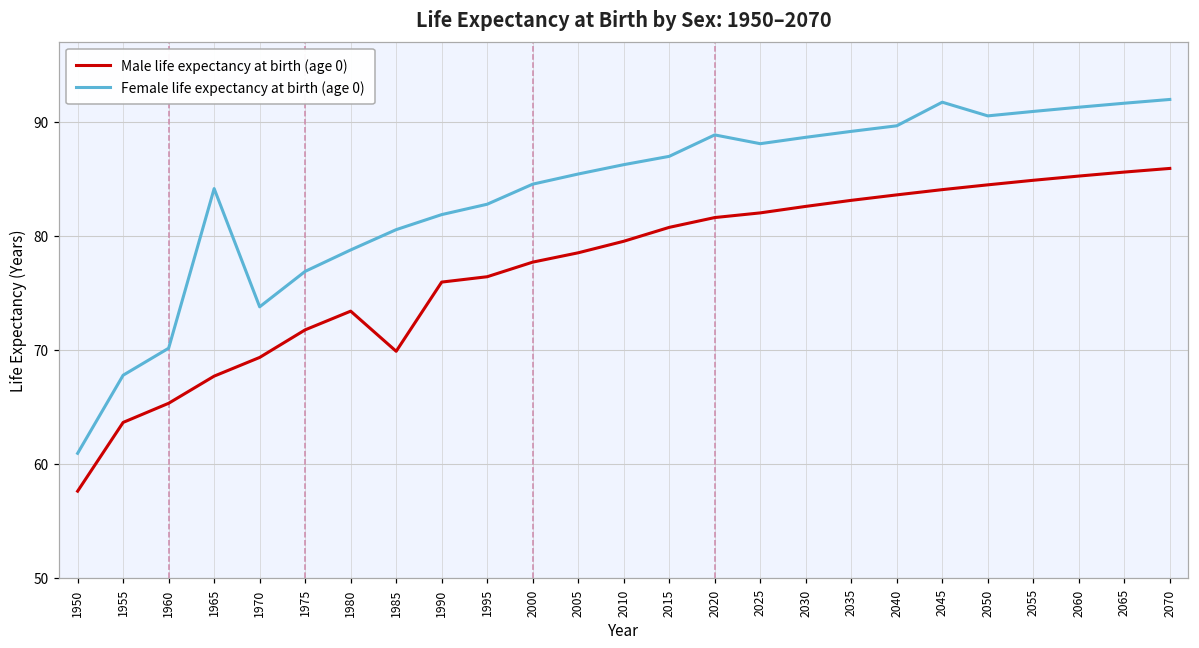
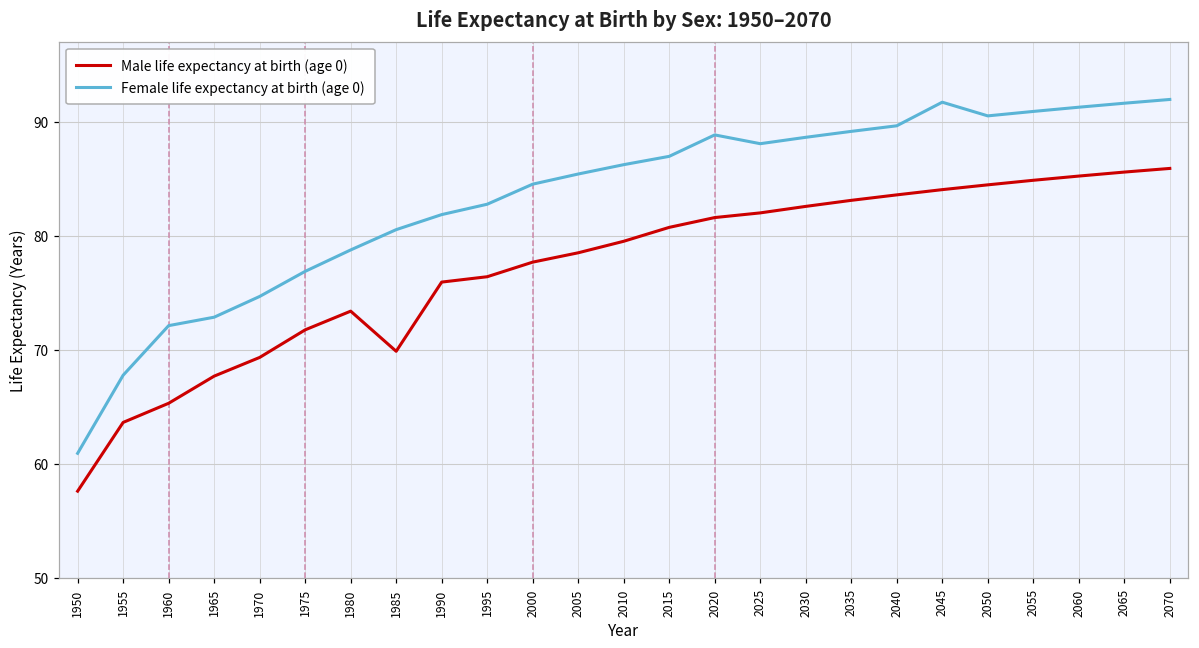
Female life expectancy at birth (age 0), 1960: 70.1 -> 72.1
Female life expectancy at birth (age 0), 1965: 84.1 -> 72.8
Female life expectancy at birth (age 0), 1970: 73.8 -> 74.7
